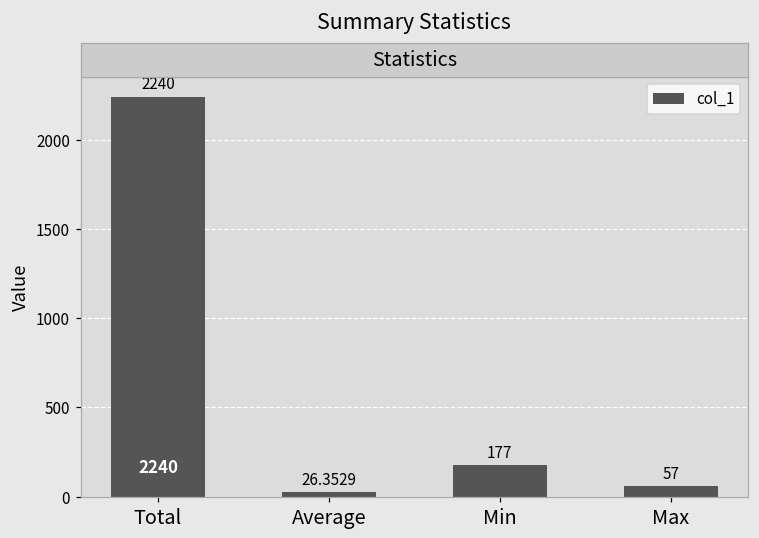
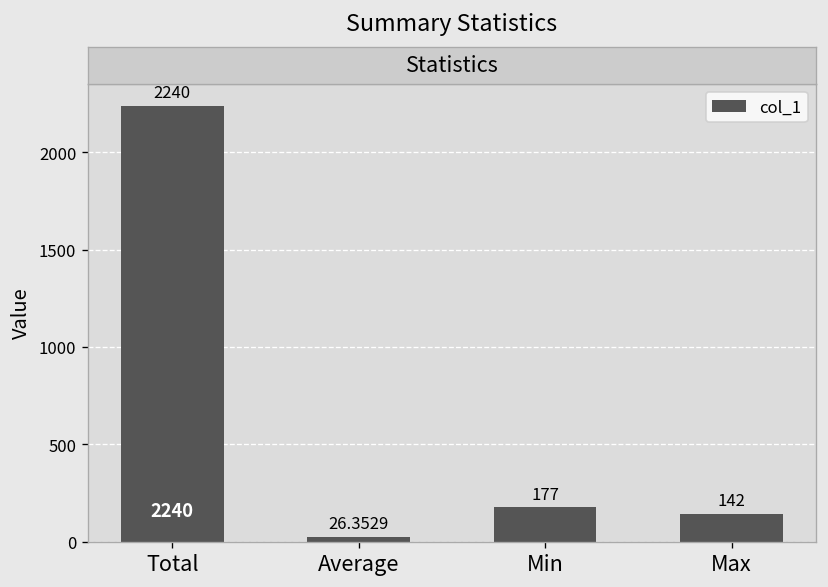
Max: 57 -> 142
